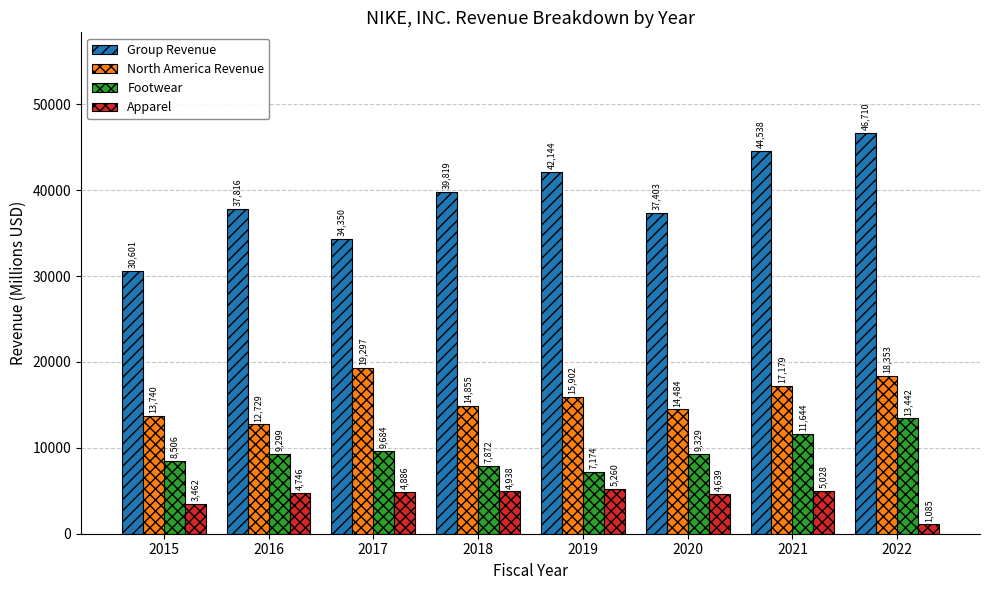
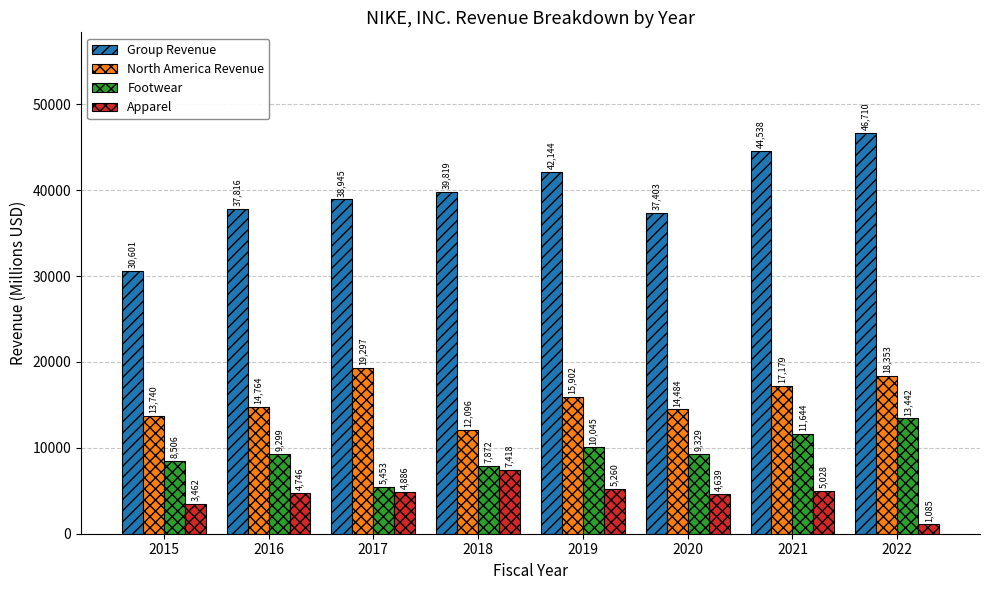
North America Revenue, 2016: 12,729 -> 14,764
Group Revenue, 2017: 34,350 -> 38,945
Footwear, 2017: 9,684 -> 5,453
North America Revenue, 2018: 14,855 -> 12,096
Apparel, 2018: 4,938 -> 7,418
Footwear, 2019: 7,174 -> 10,045
